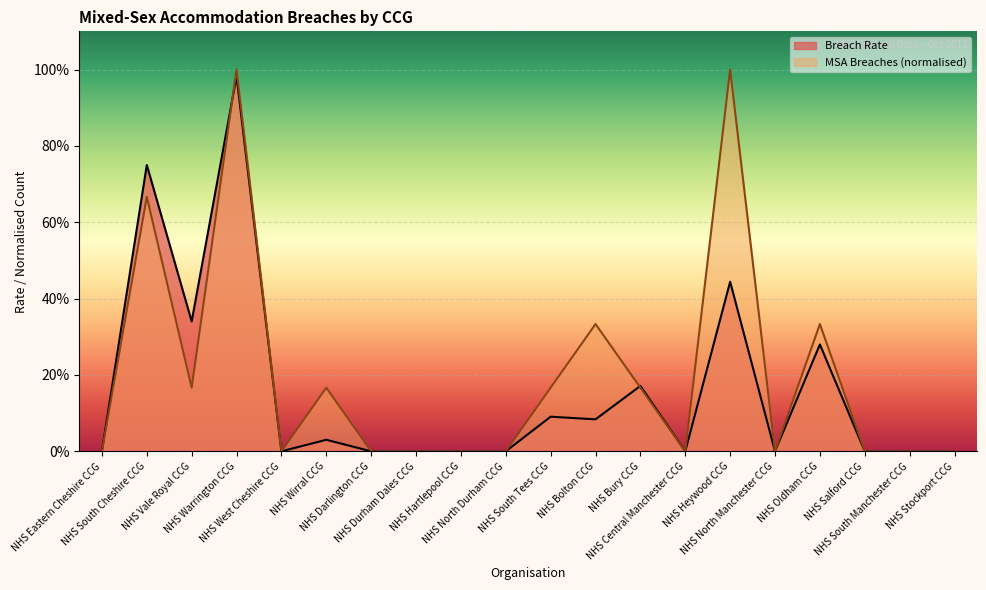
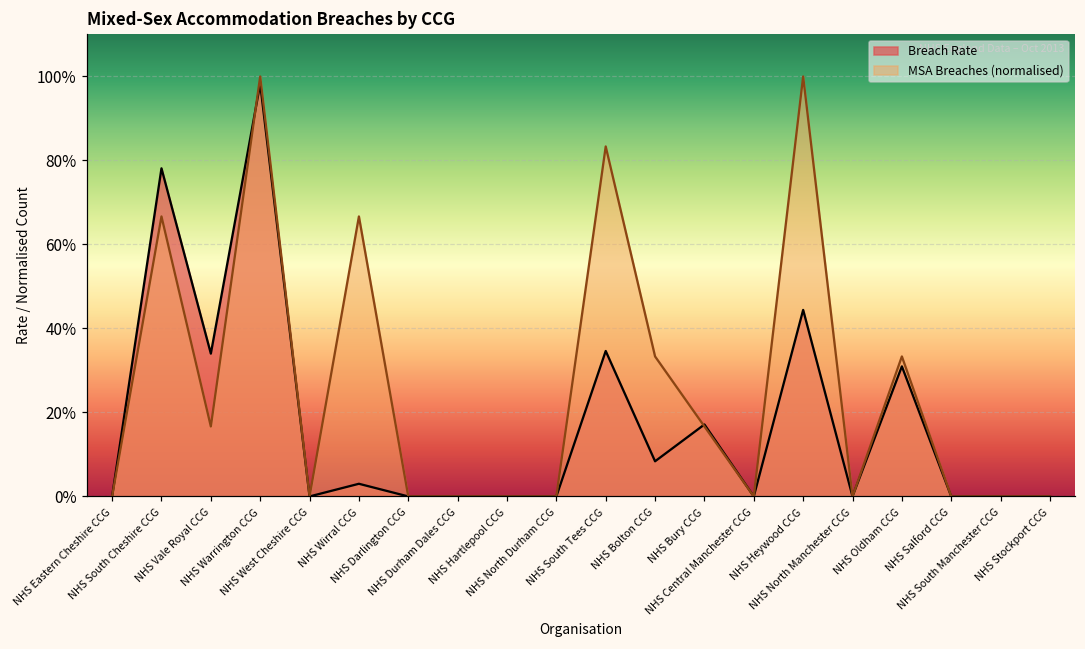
Breach Rate, NHS South Cheshire CCG: 75% -> 78%
MSA Breaches (normalised), NHS Wirral CCG: 17% -> 67%
Breach Rate, NHS South Tees CCG: 9% -> 35%
MSA Breaches (normalised), NHS South Tees CCG: 17% -> 83%
Breach Rate, NHS Oldham CCG: 28% -> 31%
